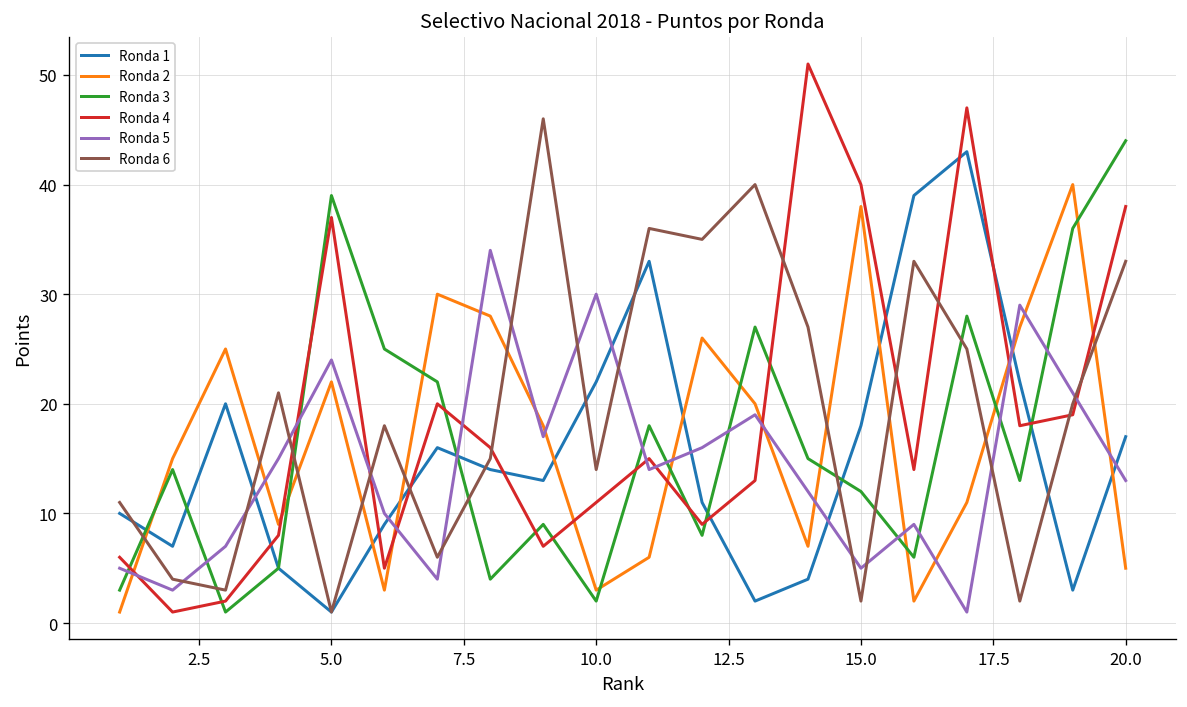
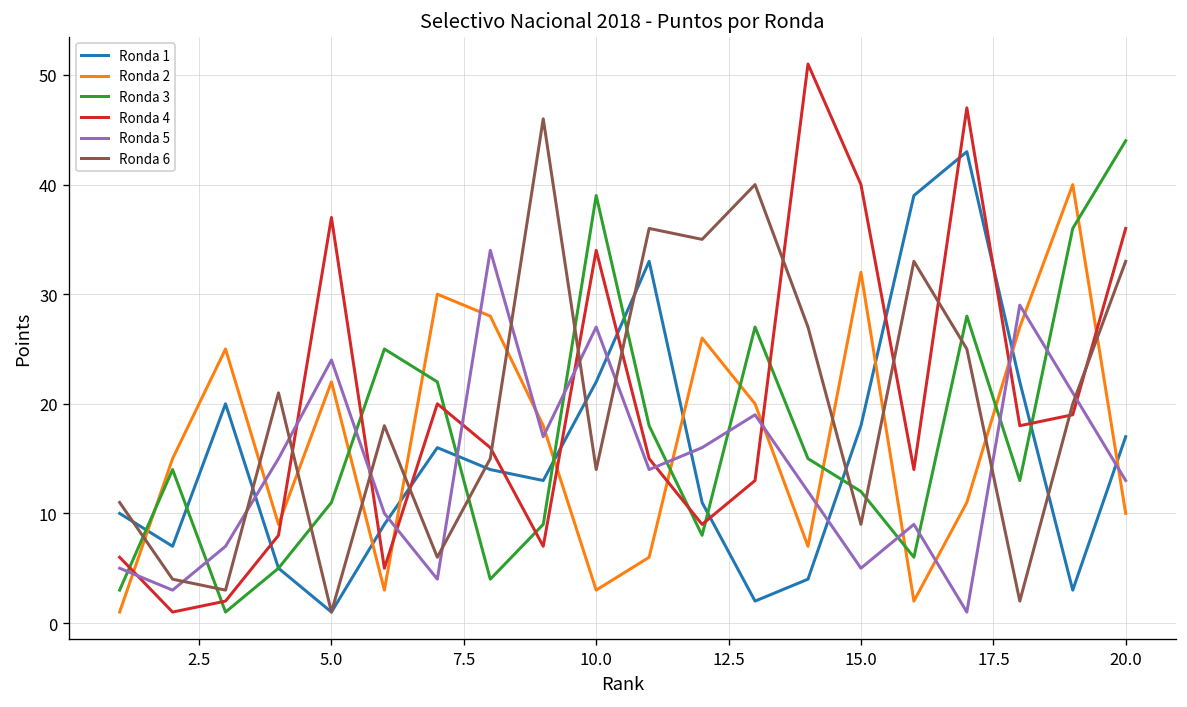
Ronda 3, 5.0: 39 -> 11
Ronda 3, 10.0: 2 -> 39
Ronda 4, 10.0: 11 -> 34
Ronda 5, 10.0: 30 -> 27
Ronda 2, 15.0: 38 -> 32
Ronda 6, 15.0: 2 -> 9
Ronda 2, 20.0: 5 -> 10
Ronda 4, 20.0: 38 -> 36
